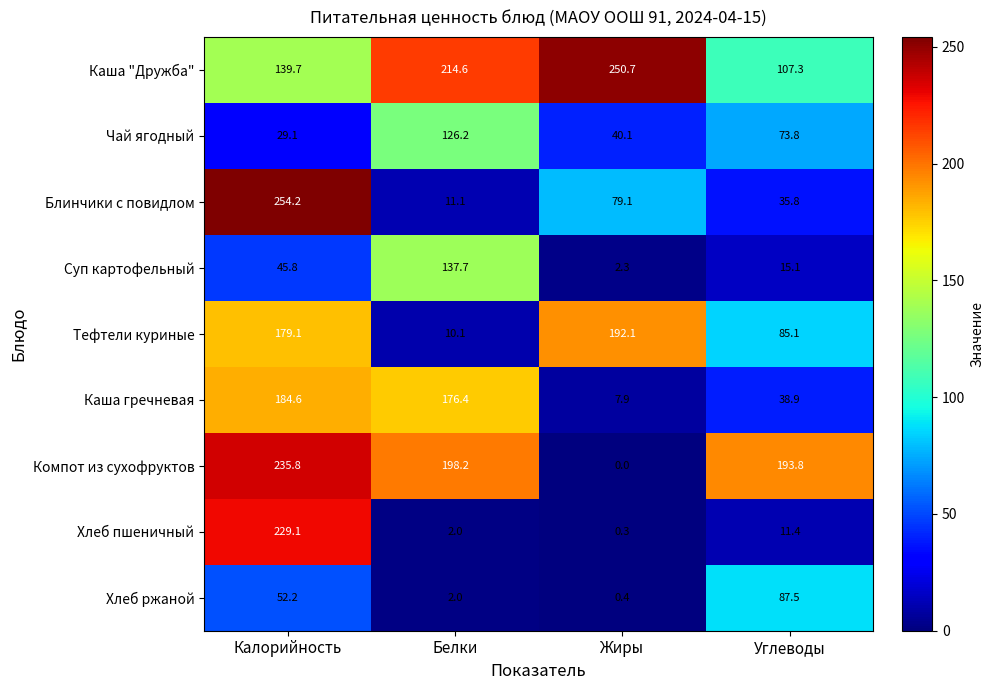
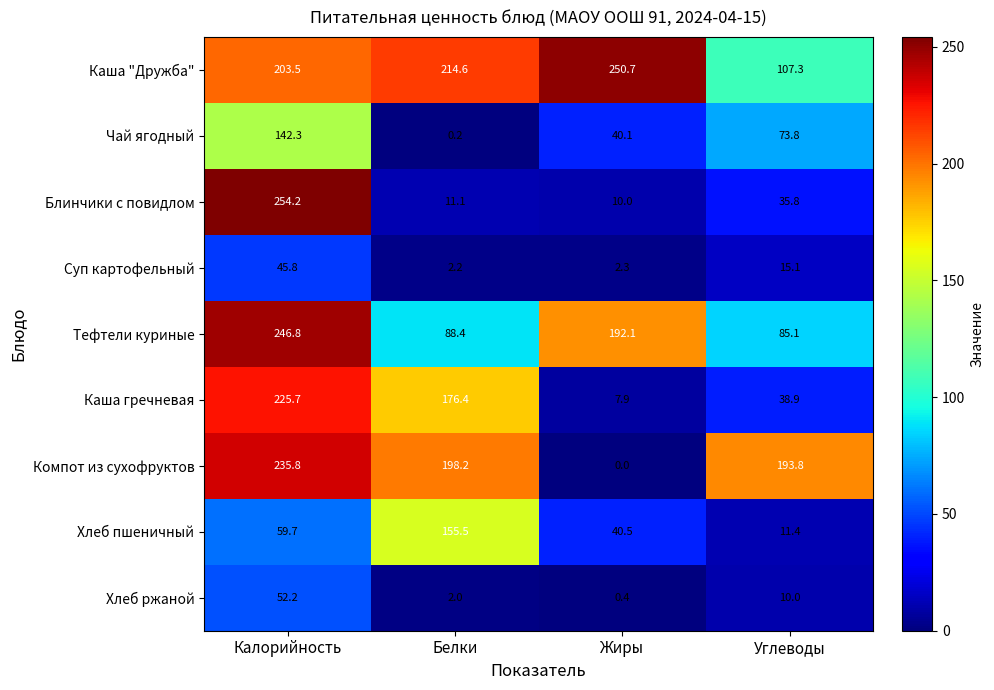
Каша "Дружба", Калорийность: 139.7 -> 203.5
Чай ягодный, Калорийность: 29.1 -> 142.3
Чай ягодный, Белки: 126.2 -> 0.2
Блинчики с повидлом, Жиры: 79.1 -> 10.0
Суп картофельный, Белки: 137.7 -> 2.2
Тефтели куриные, Калорийность: 179.1 -> 246.8
Тефтели куриные, Белки: 10.1 -> 88.4
Каша гречневая, Калорийность: 184.6 -> 225.7
Хлеб пшеничный, Калорийность: 229.1 -> 59.7
Хлеб пшеничный, Белки: 2.0 -> 155.5
Хлеб пшеничный, Жиры: 0.3 -> 40.5
Хлеб ржаной, Углеводы: 87.5 -> 10.0
